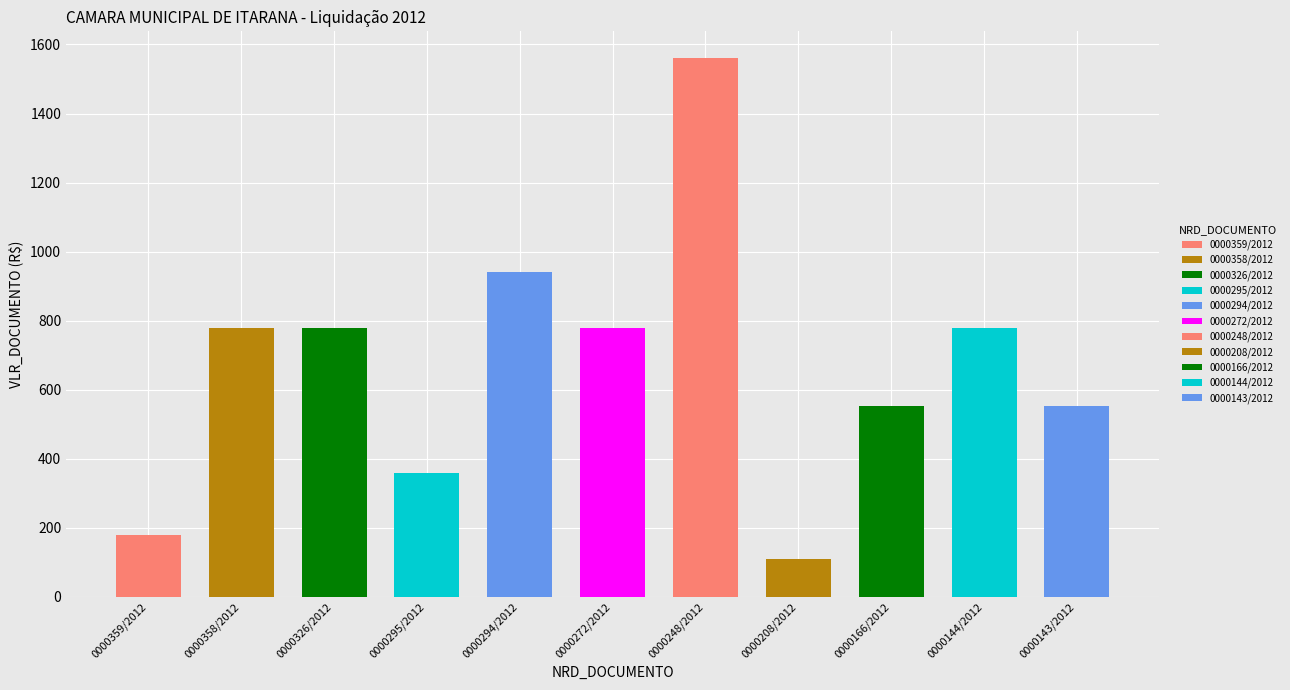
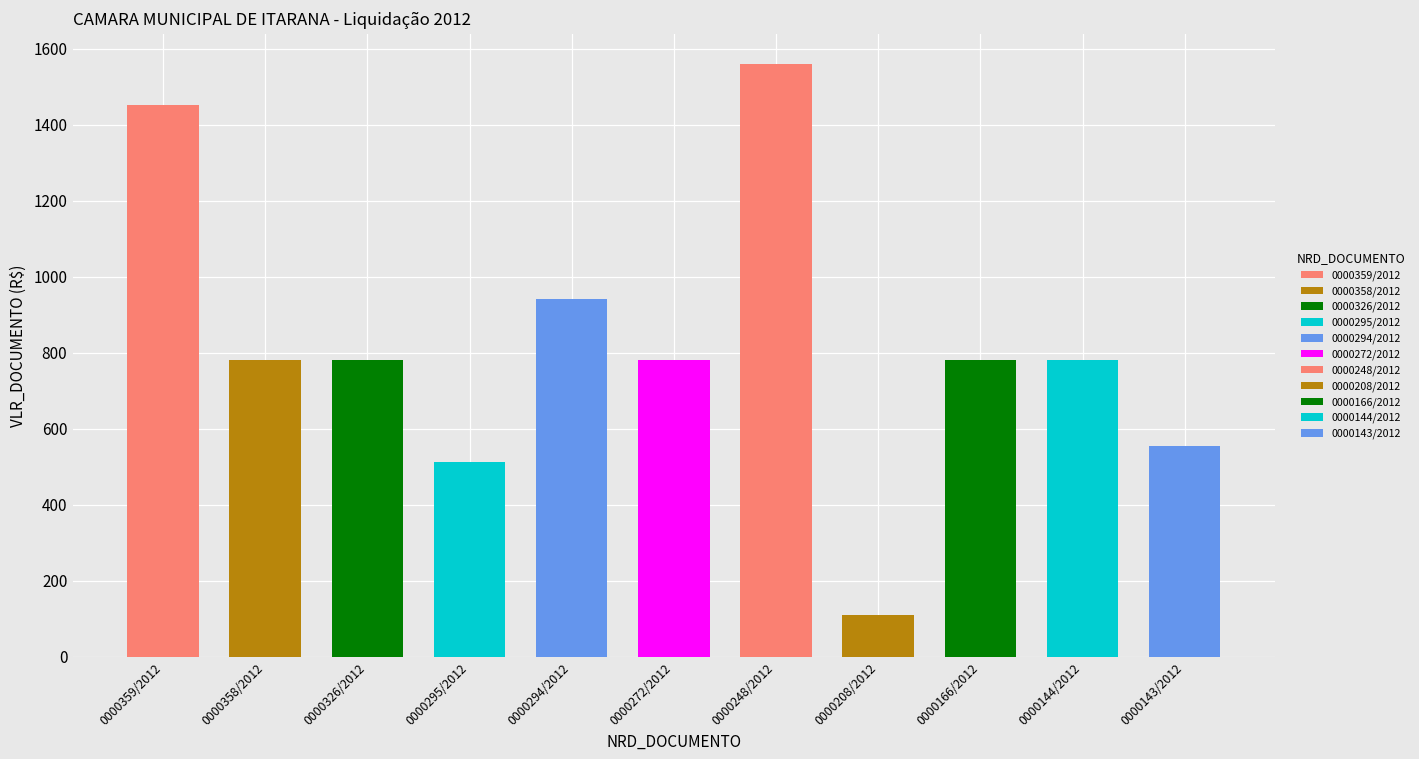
0000359/2012: 180 -> 1450
0000295/2012: 360 -> 510
0000166/2012: 550 -> 780
